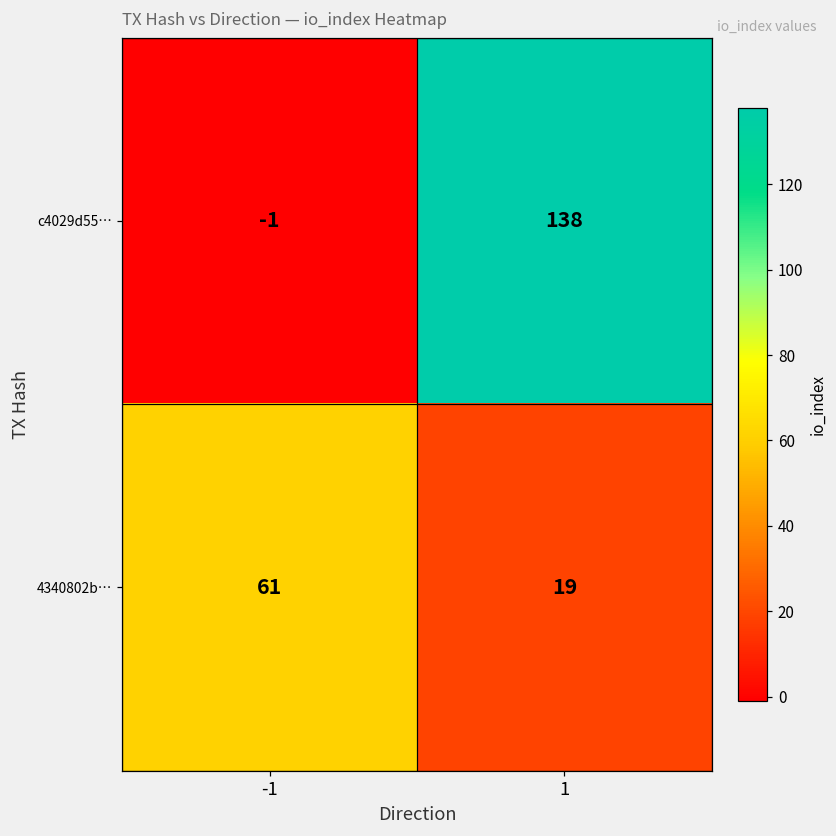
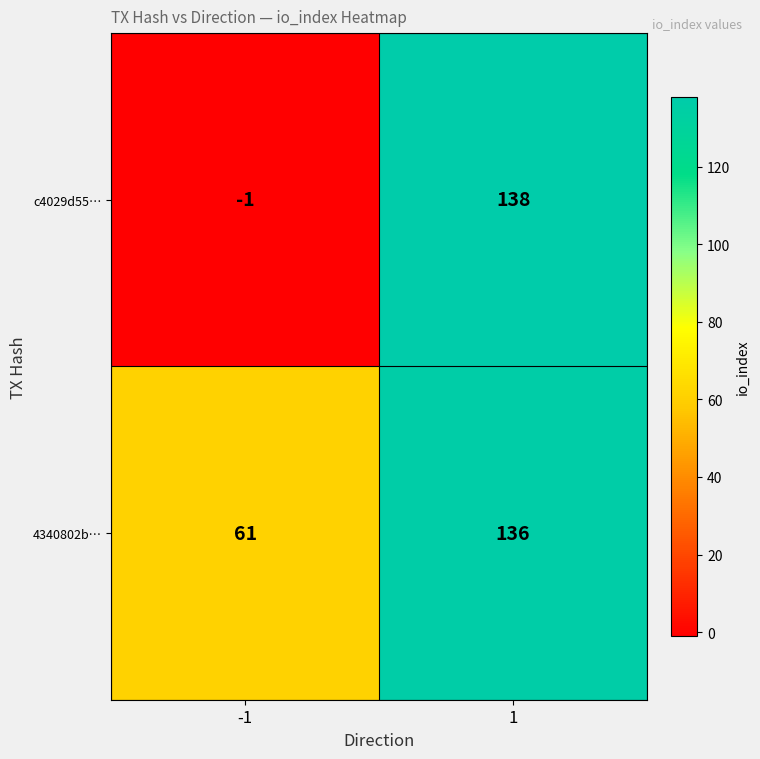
4340802b…, 1: 19 -> 136
